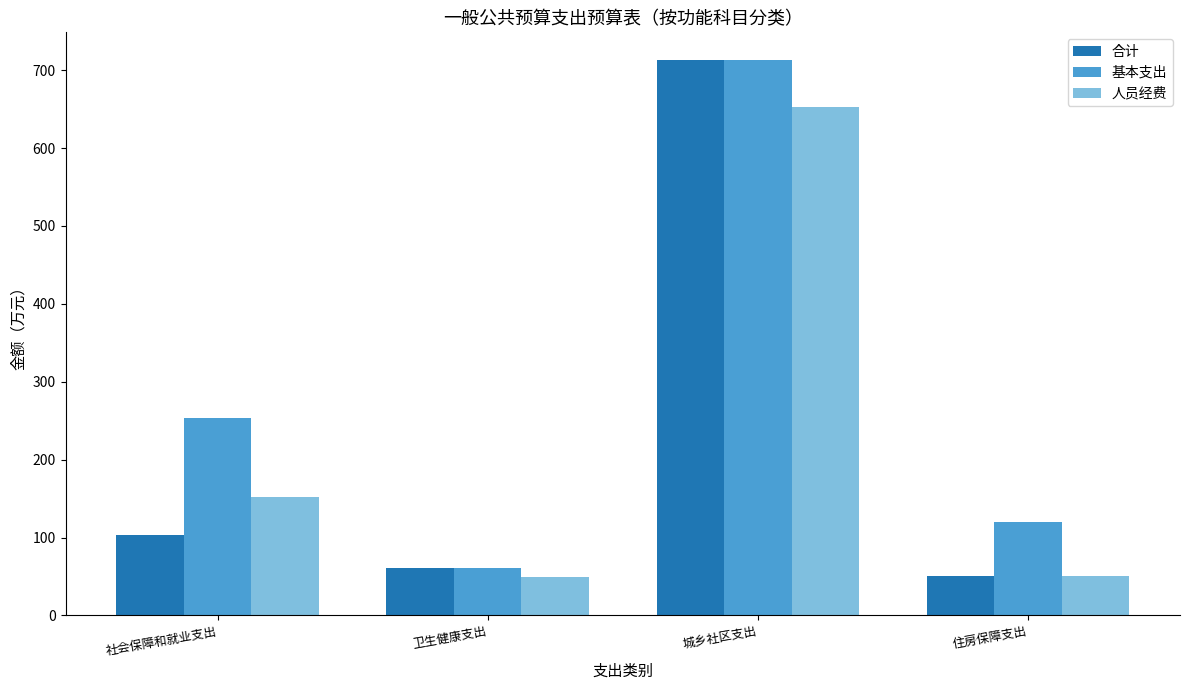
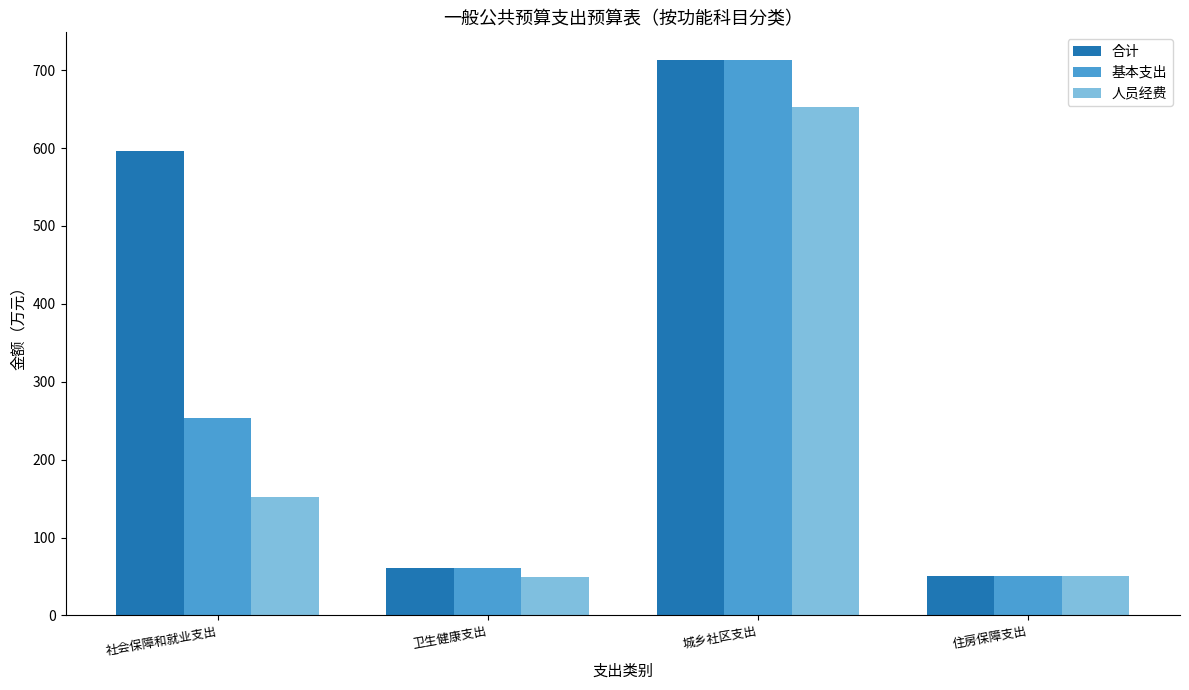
合计, 社会保障和就业支出: 100 -> 600
基本支出, 住房保障支出: 120 -> 50
